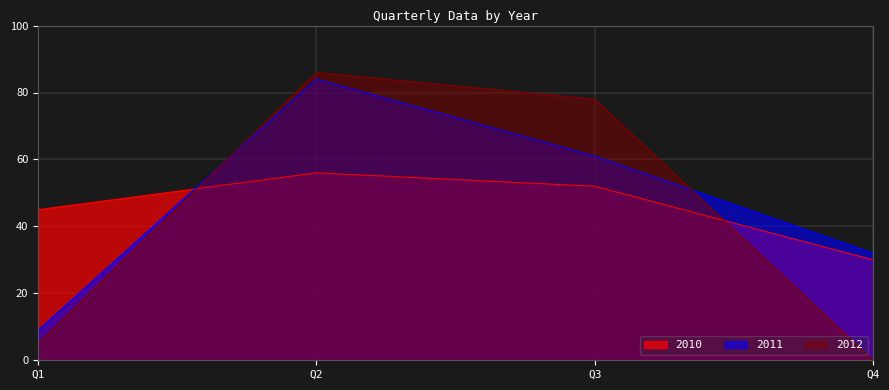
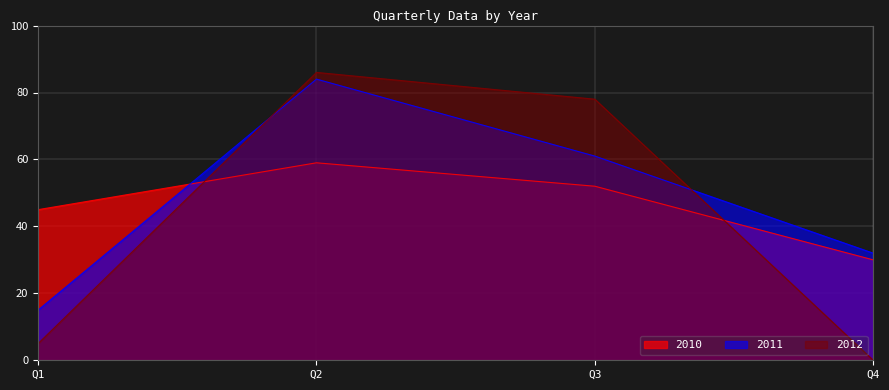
2011, Q1: 9 -> 15
2010, Q2: 56 -> 59
